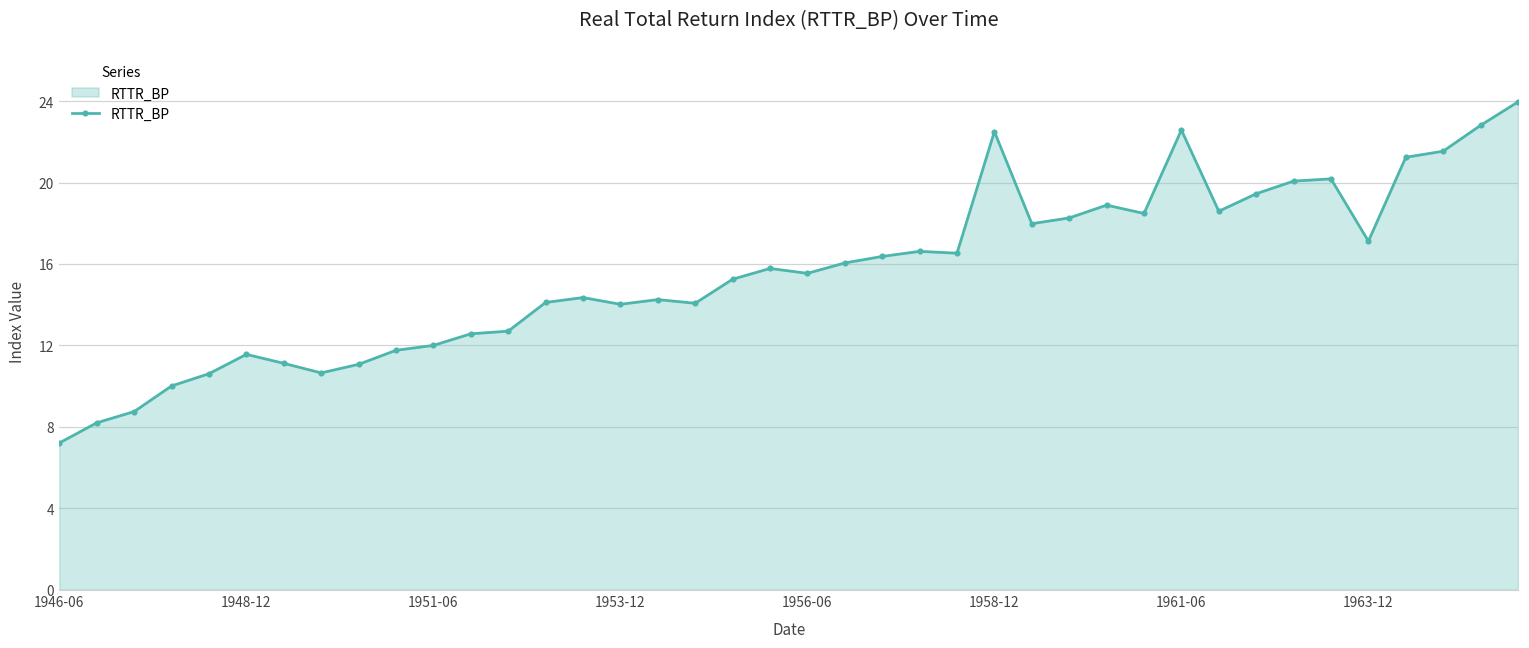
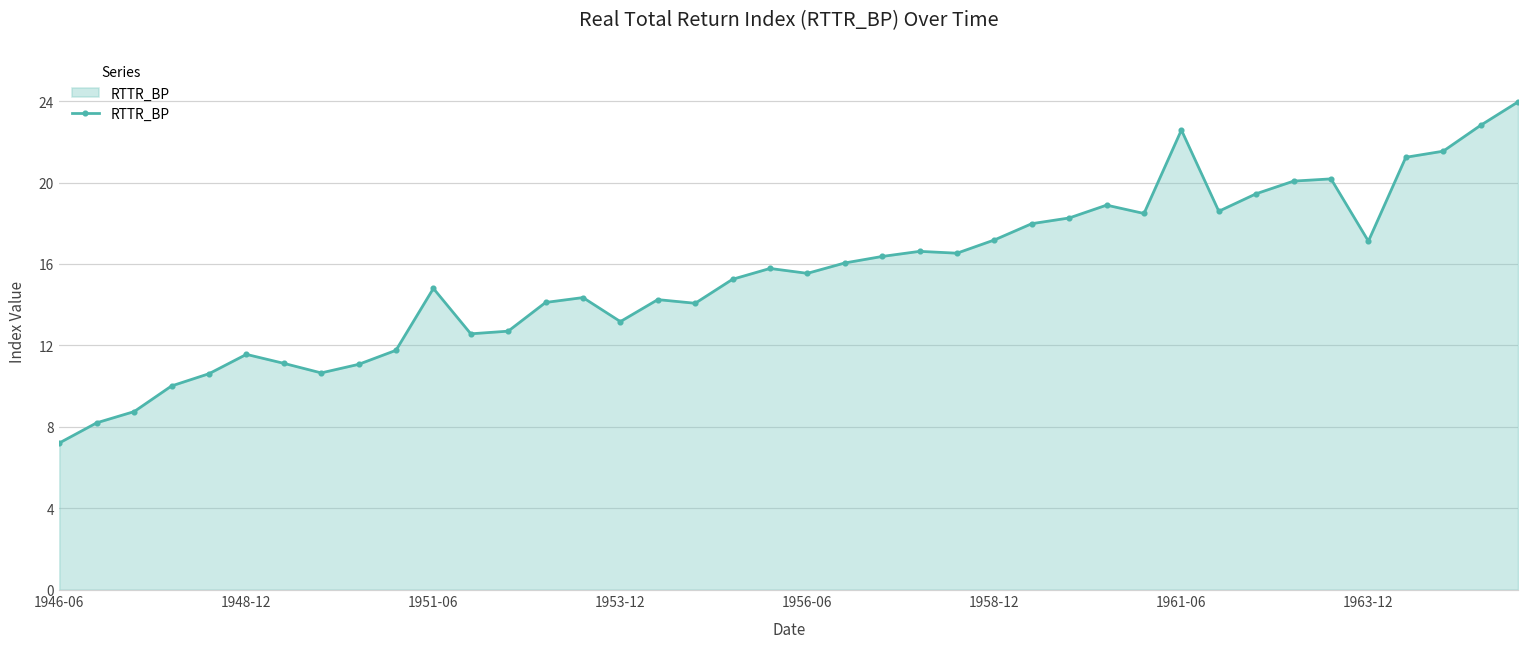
1951-06: 12.0 -> 14.8
1953-12: 14.0 -> 13.2
1958-12: 22.5 -> 17.2
